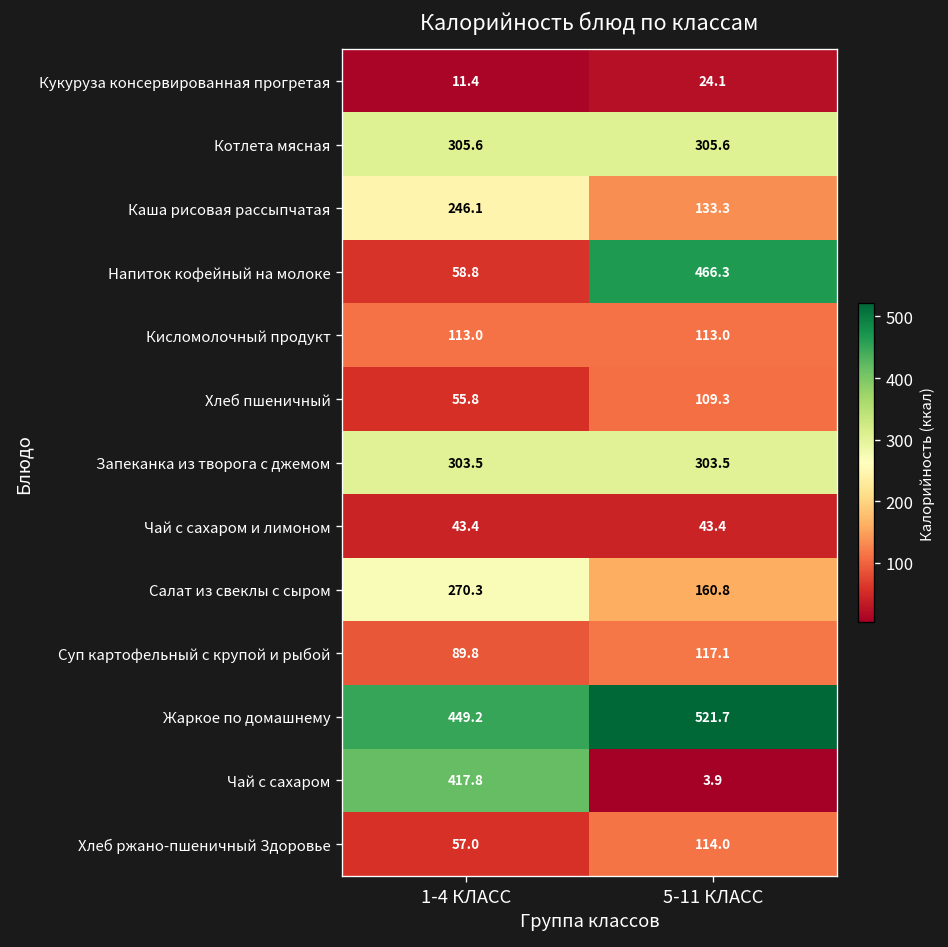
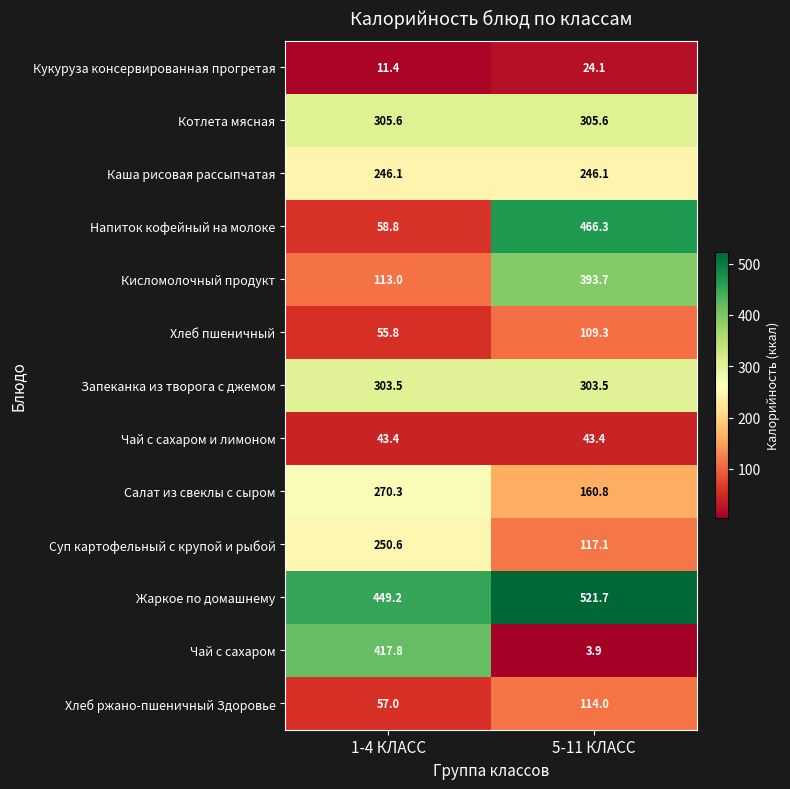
Каша рисовая рассыпчатая, 5-11 КЛАСС: 133.3 -> 246.1
Кисломолочный продукт, 5-11 КЛАСС: 113.0 -> 393.7
Суп картофельный с крупой и рыбой, 1-4 КЛАСС: 89.8 -> 250.6
